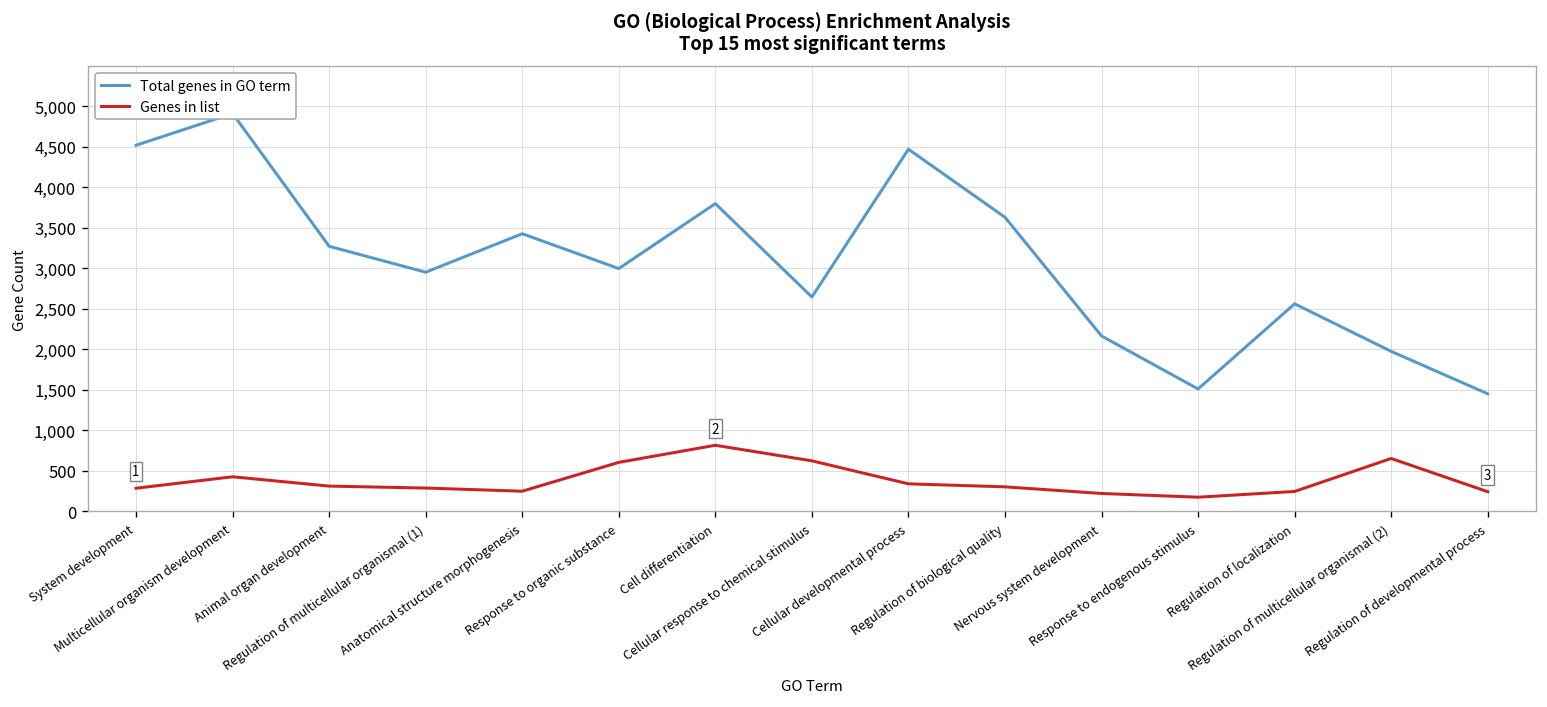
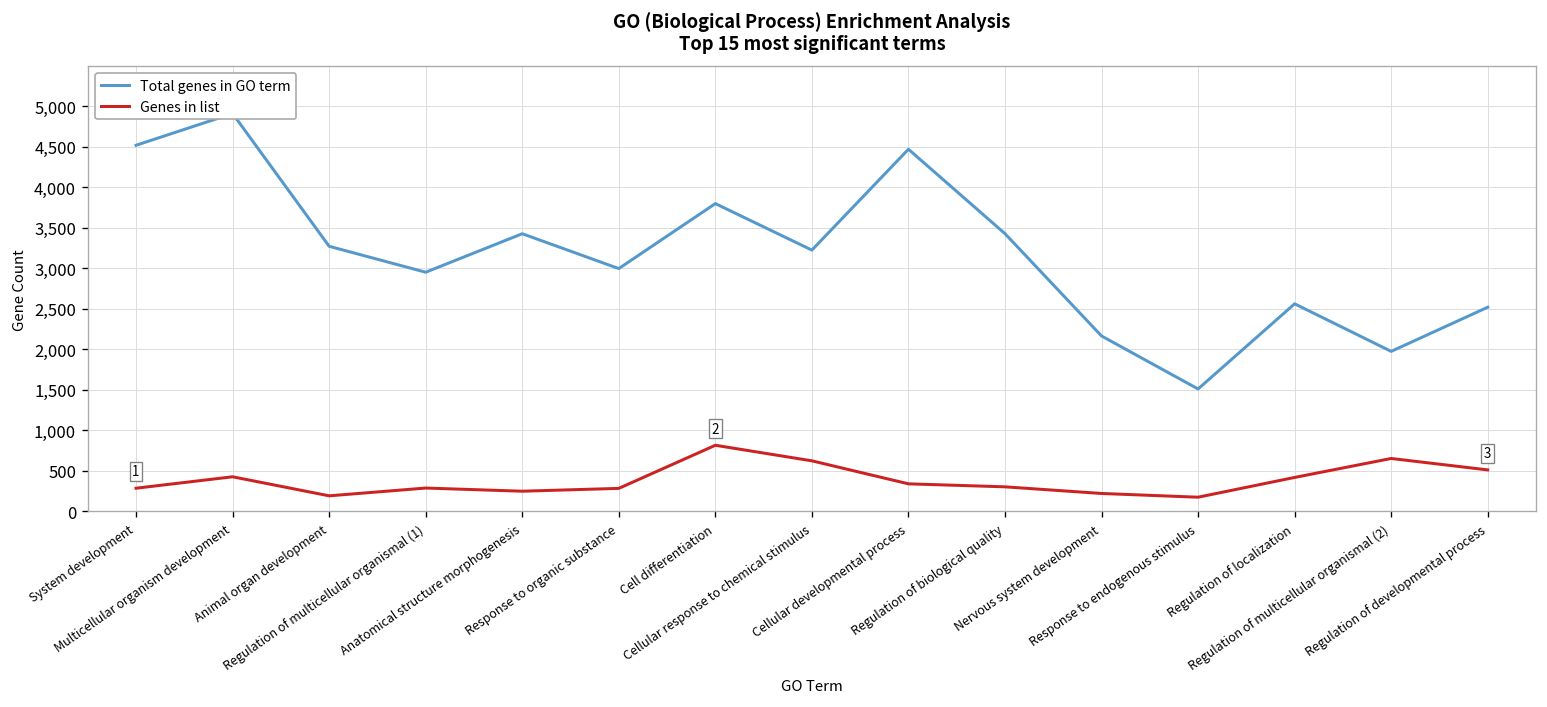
Genes in list, Animal organ development: 300 -> 200
Genes in list, Response to organic substance: 600 -> 300
Total genes in GO term, Cellular response to chemical stimulus: 2,600 -> 3,200
Total genes in GO term, Regulation of biological quality: 3,600 -> 3,400
Genes in list, Regulation of localization: 200 -> 400
Total genes in GO term, Regulation of developmental process: 1,500 -> 2,500
Genes in list, Regulation of developmental process: 200 -> 500
